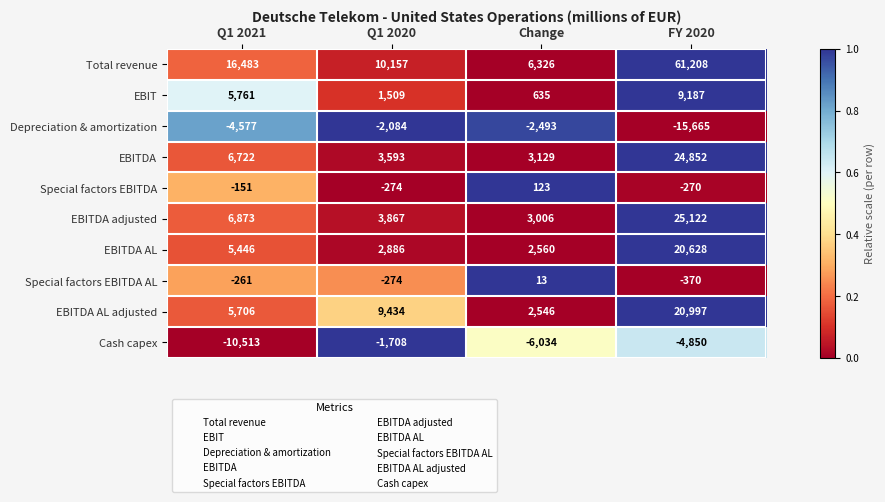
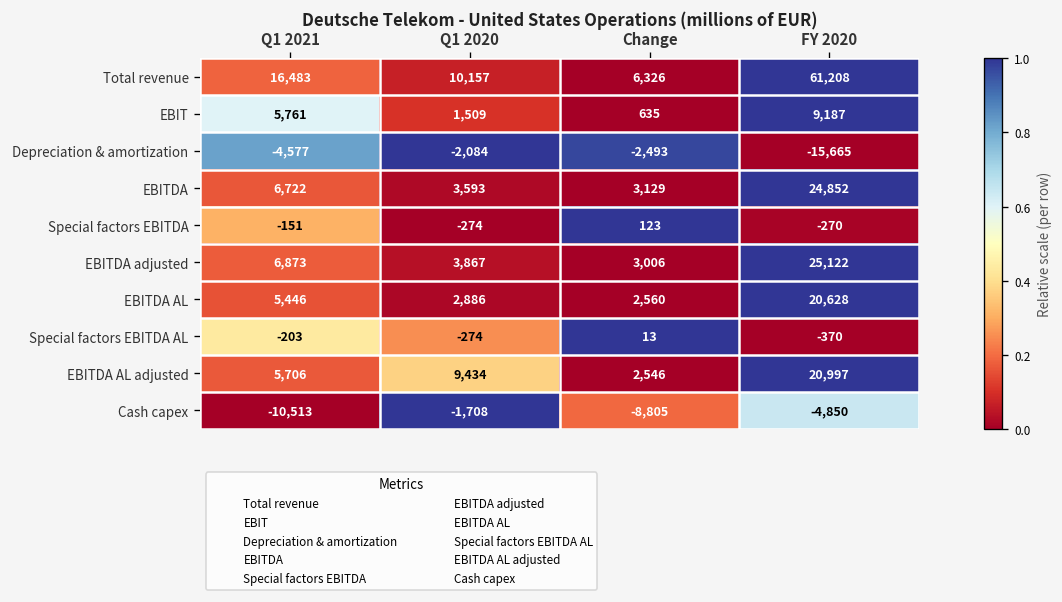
Special factors EBITDA AL, Q1 2021: -261 -> -203
Cash capex, Change: -6,034 -> -8,805
